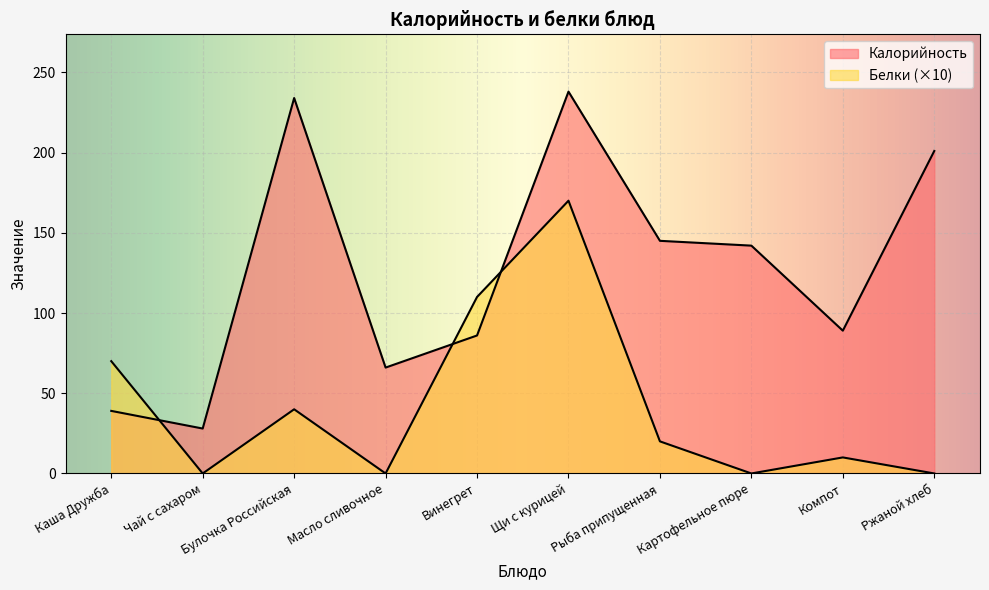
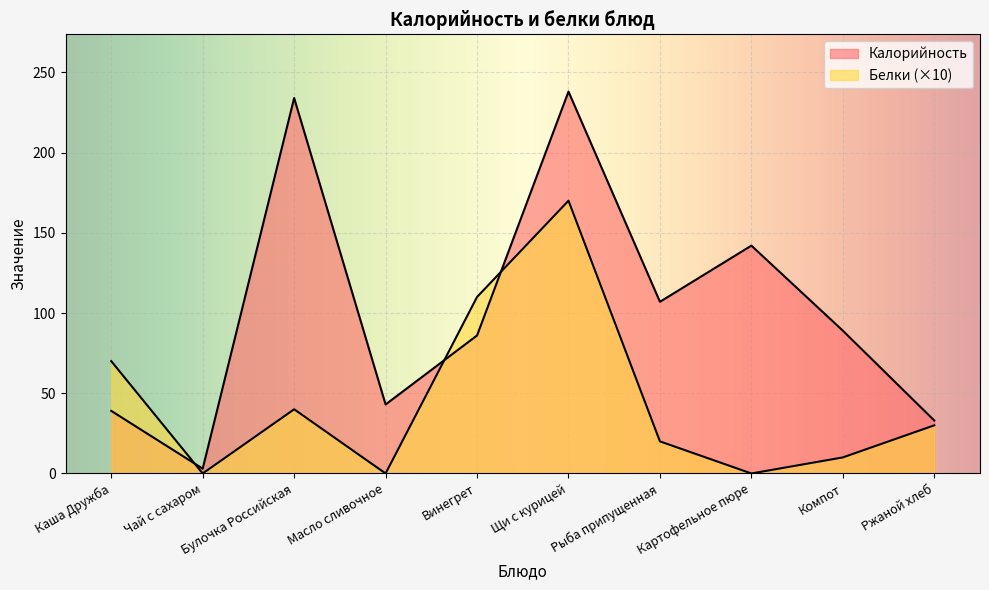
Калорийность, Чай с сахаром: 28 -> 3
Калорийность, Масло сливочное: 66 -> 43
Калорийность, Рыба припущенная: 145 -> 107
Калорийность, Ржаной хлеб: 201 -> 33
Белки (×10), Ржаной хлеб: 0 -> 30
